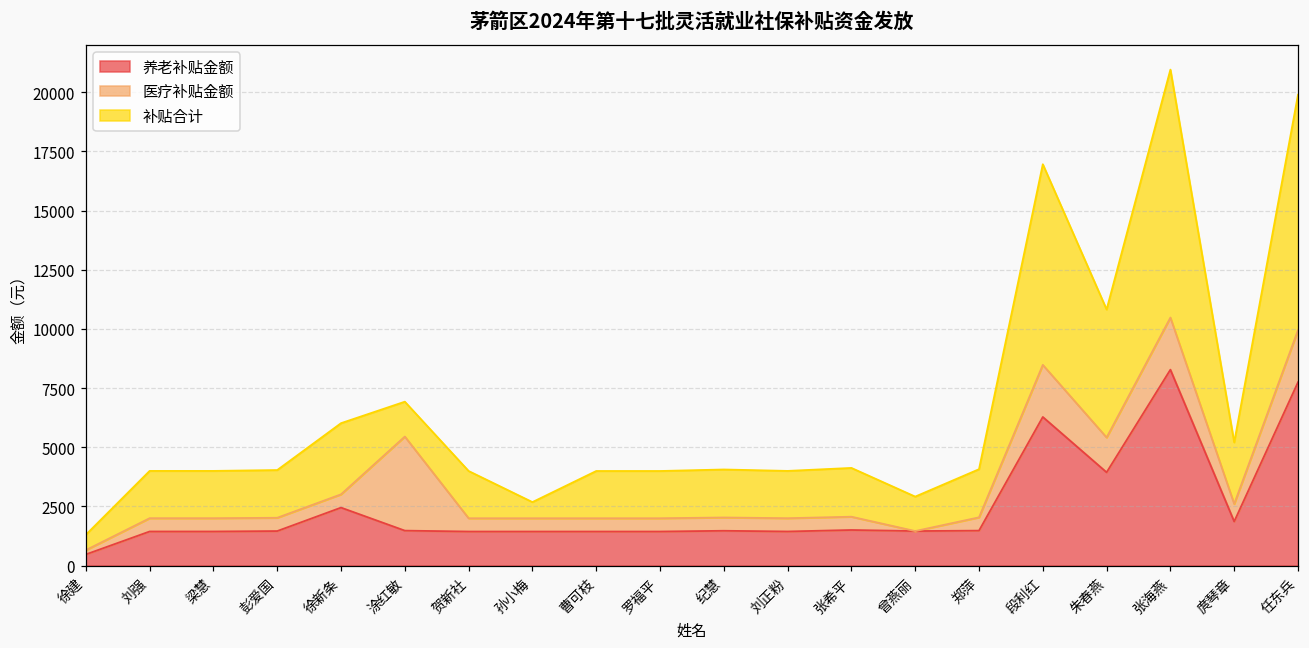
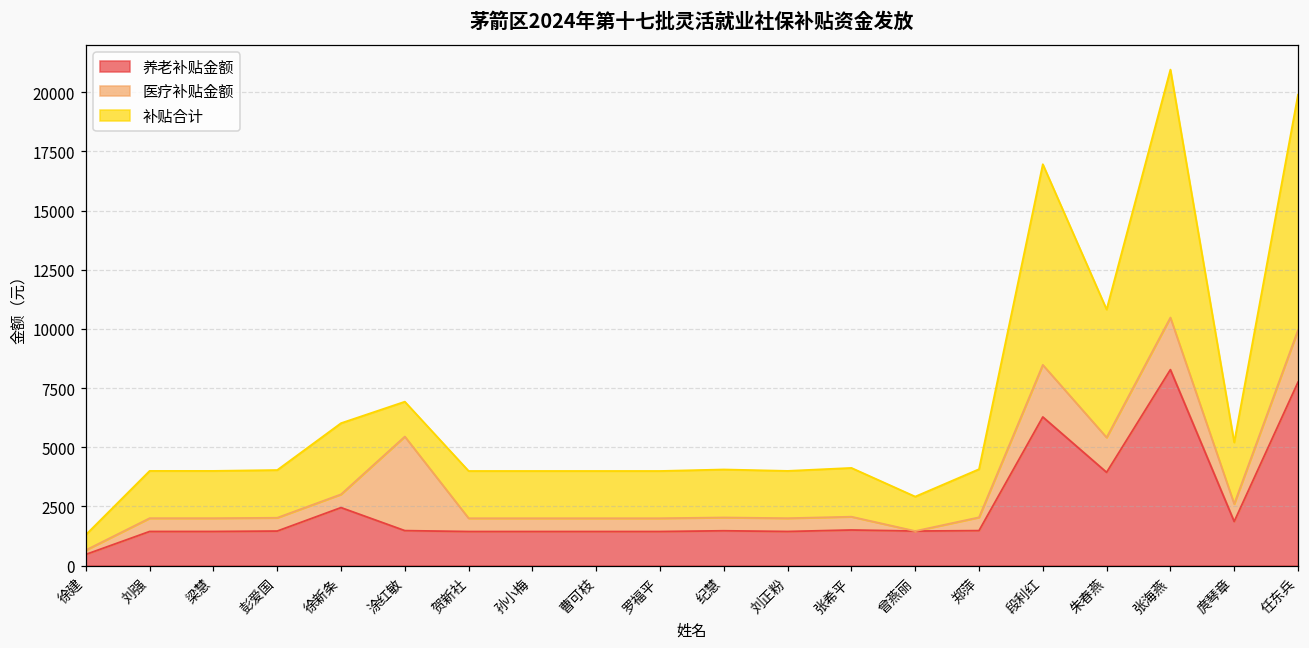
补贴合计, 孙小梅: 700 -> 2000
